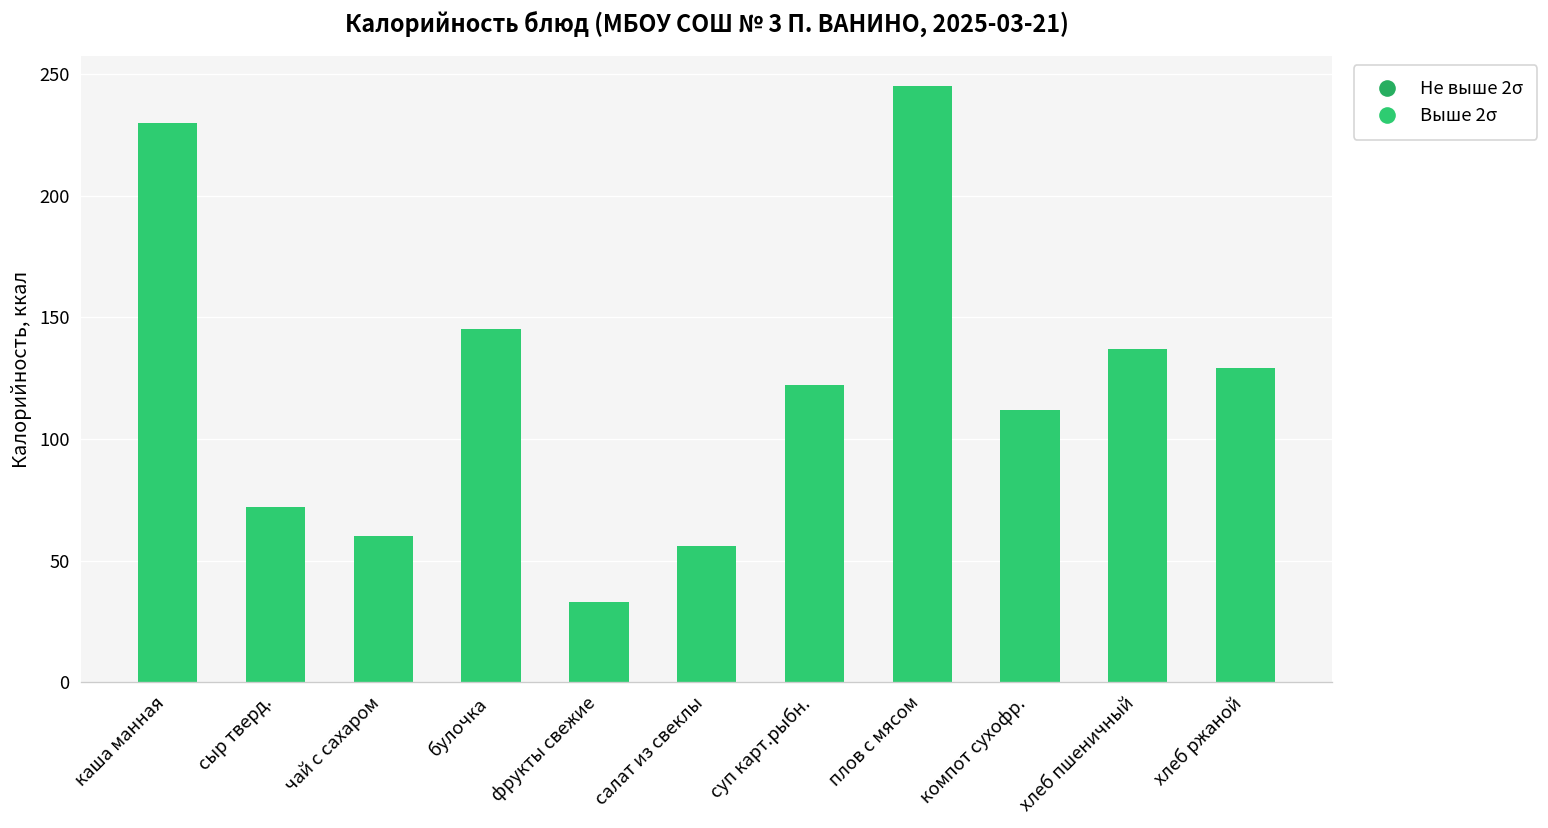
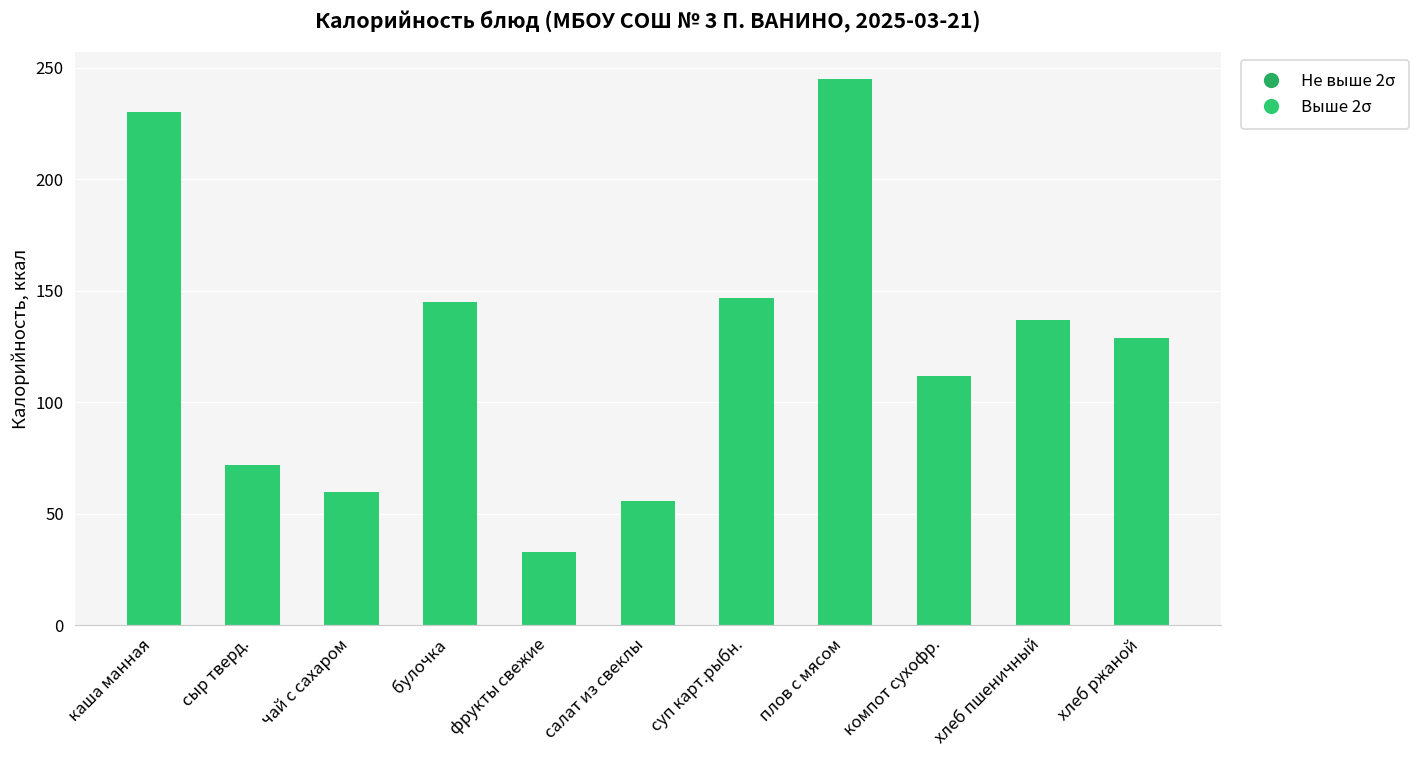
суп карт.рыбн.: 122 -> 147
